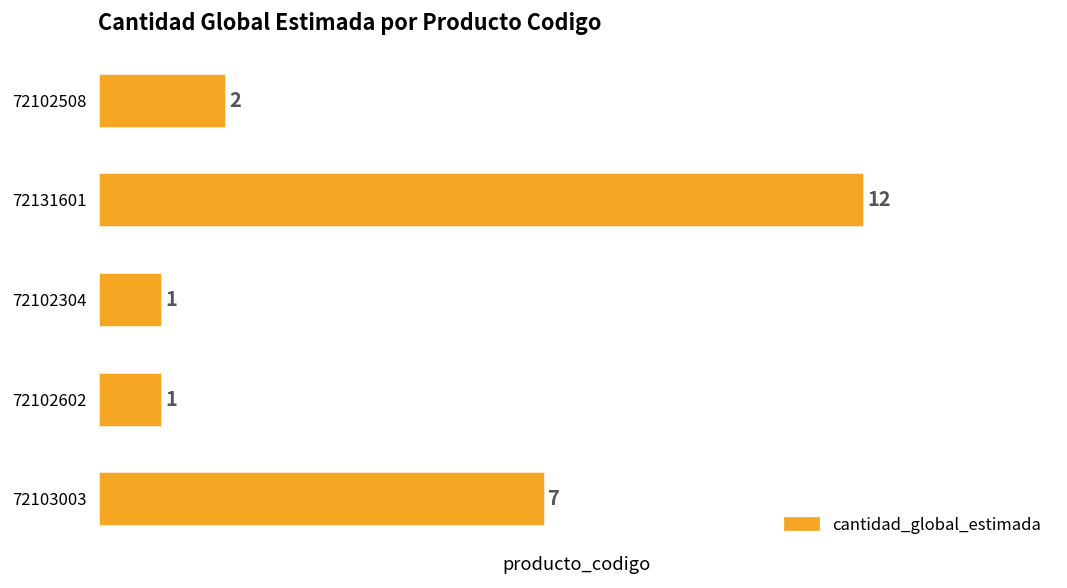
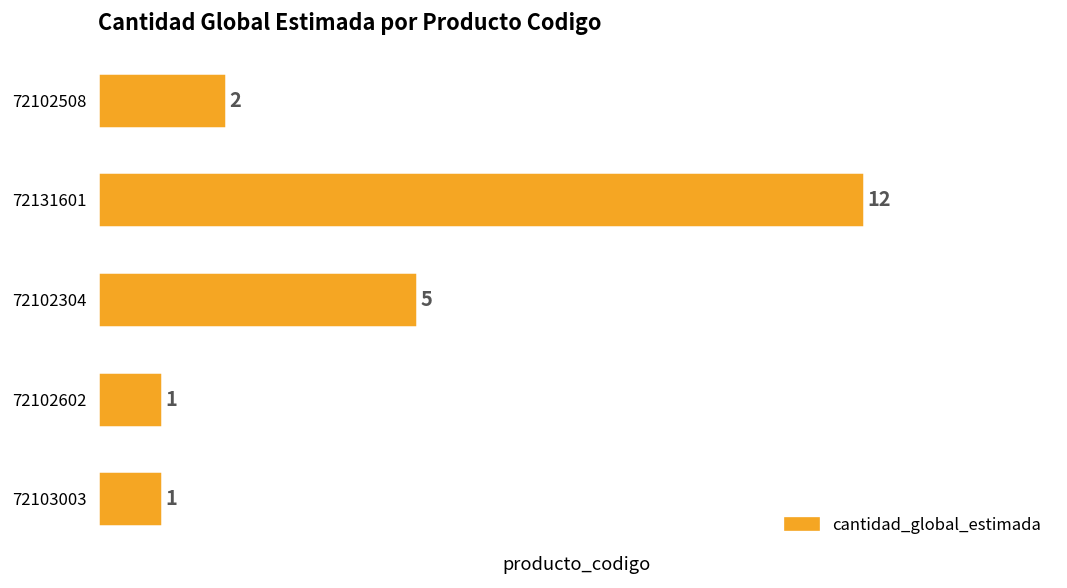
72102304: 1 -> 5
72103003: 7 -> 1
